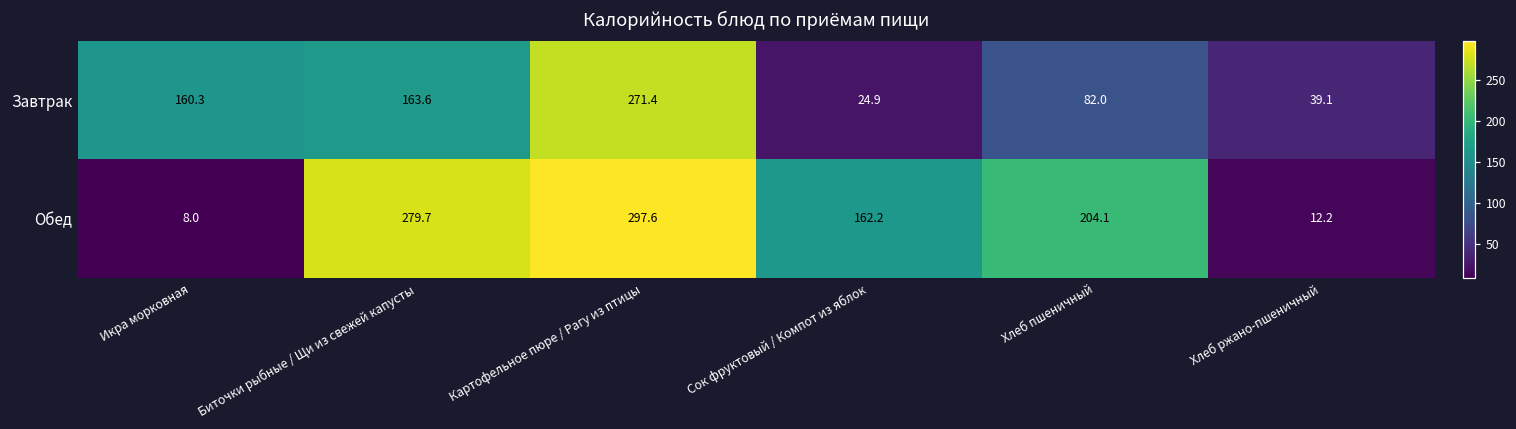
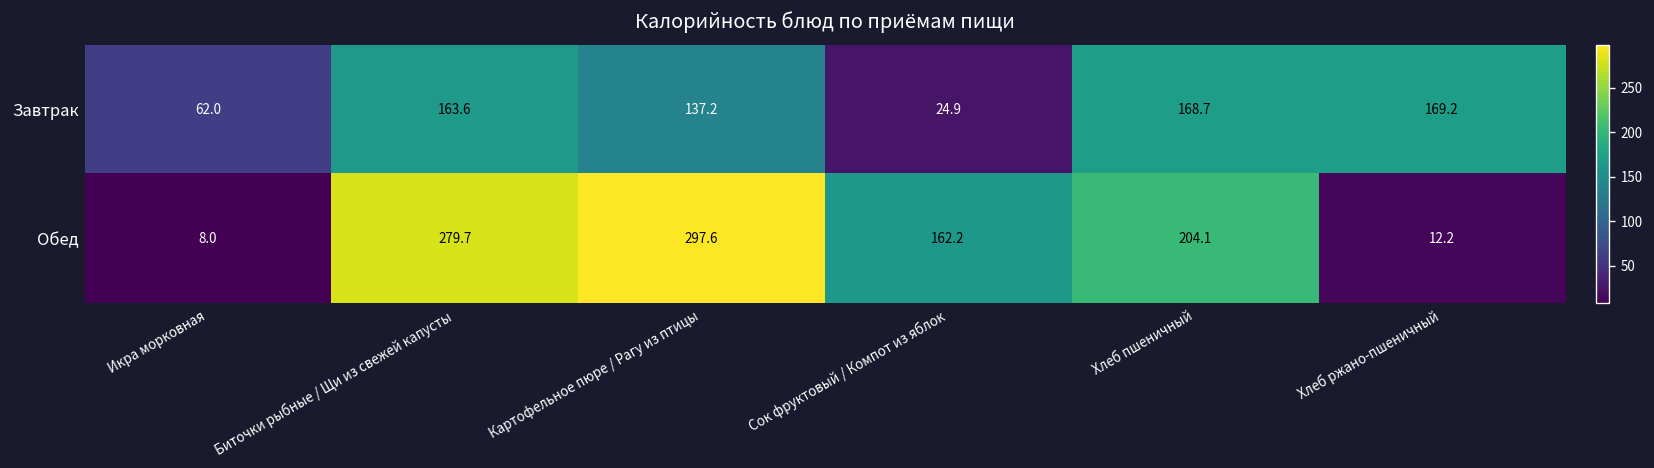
Завтрак, Икра морковная: 160.3 -> 62.0
Завтрак, Картофельное пюре / Рагу из птицы: 271.4 -> 137.2
Завтрак, Хлеб пшеничный: 82.0 -> 168.7
Завтрак, Хлеб ржано-пшеничный: 39.1 -> 169.2
